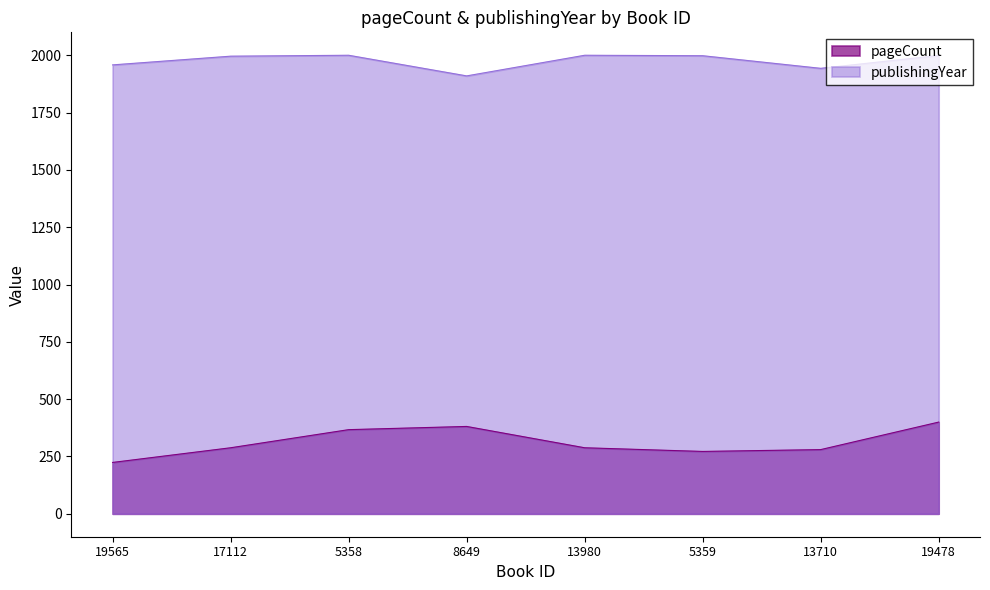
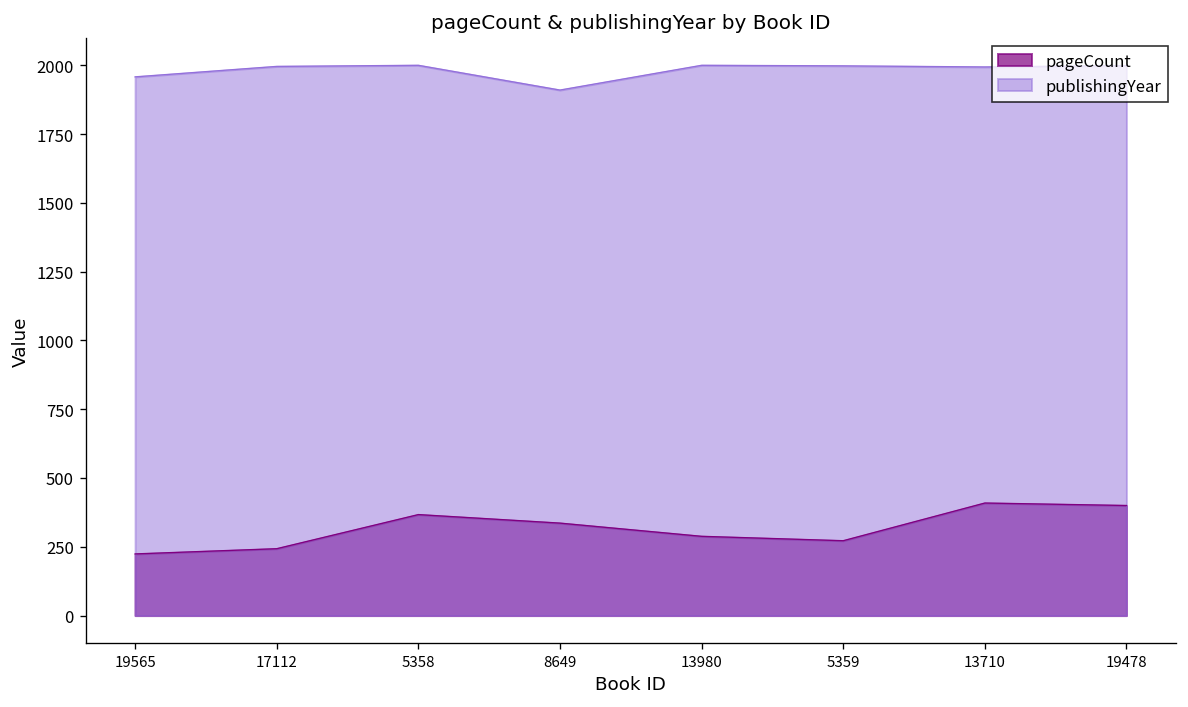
pageCount, 17112: 290 -> 240
pageCount, 8649: 380 -> 340
pageCount, 13710: 280 -> 410
publishingYear, 13710: 1940 -> 1990
